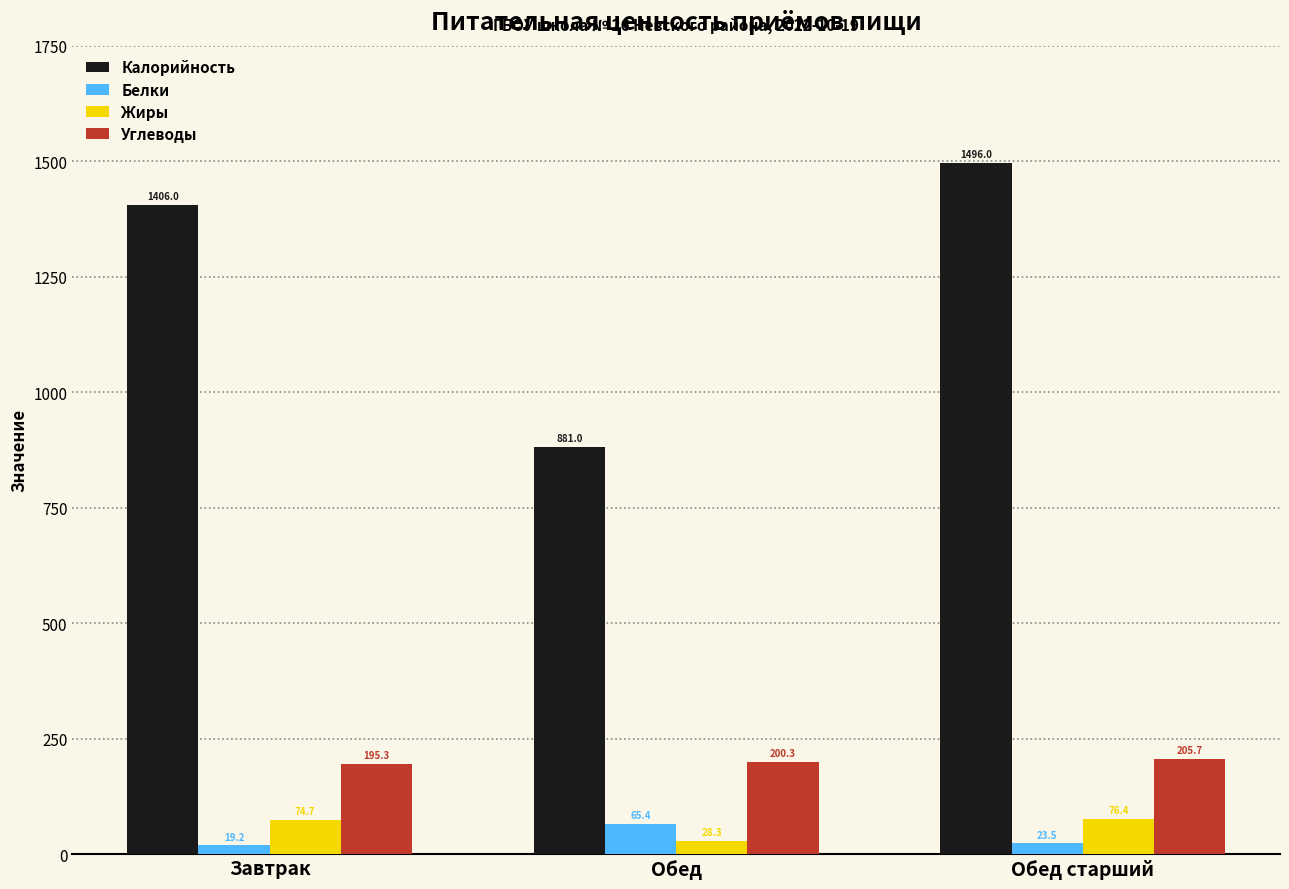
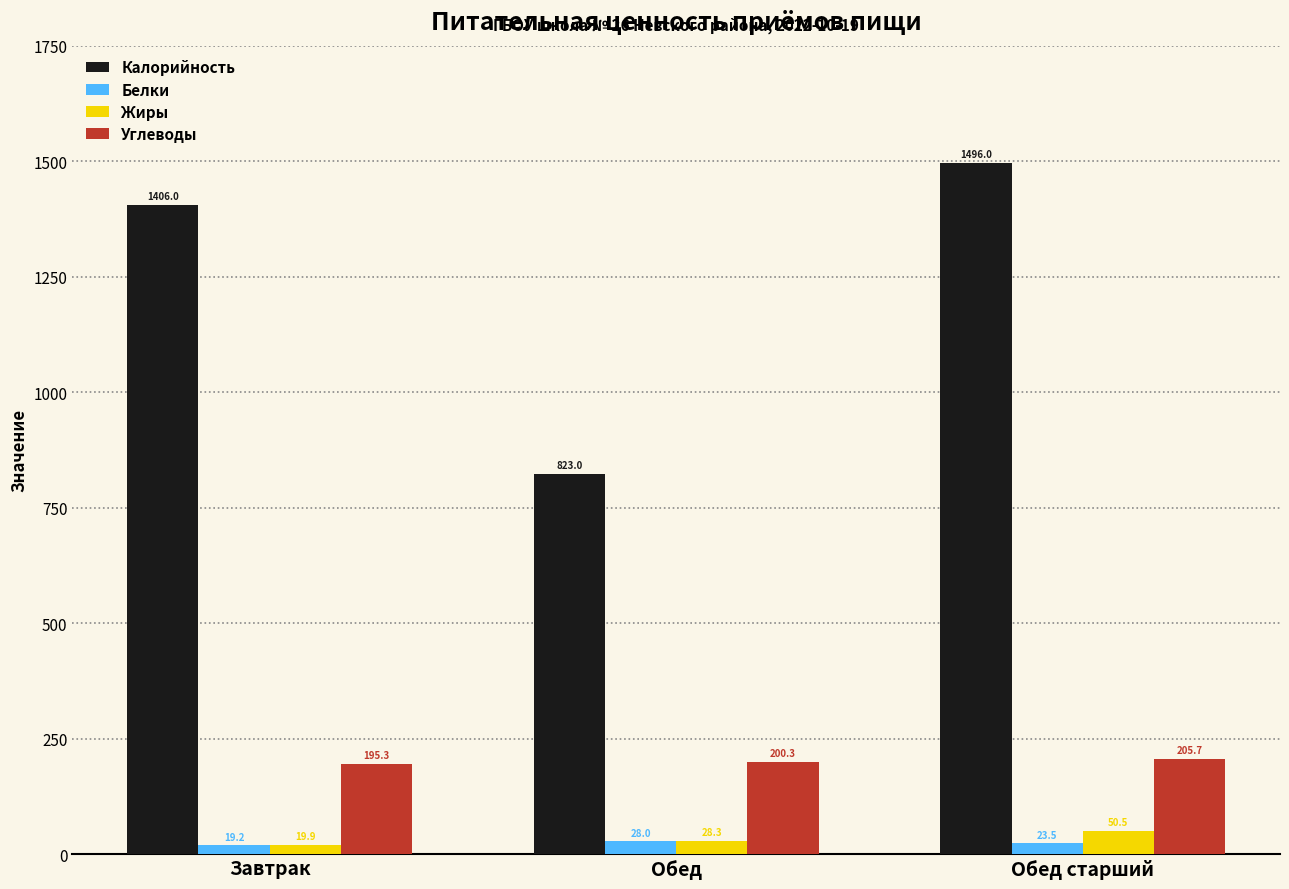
Жиры, Завтрак: 74.7 -> 19.9
Калорийность, Обед: 881.0 -> 823.0
Белки, Обед: 65.4 -> 28.0
Жиры, Обед старший: 76.4 -> 50.5
